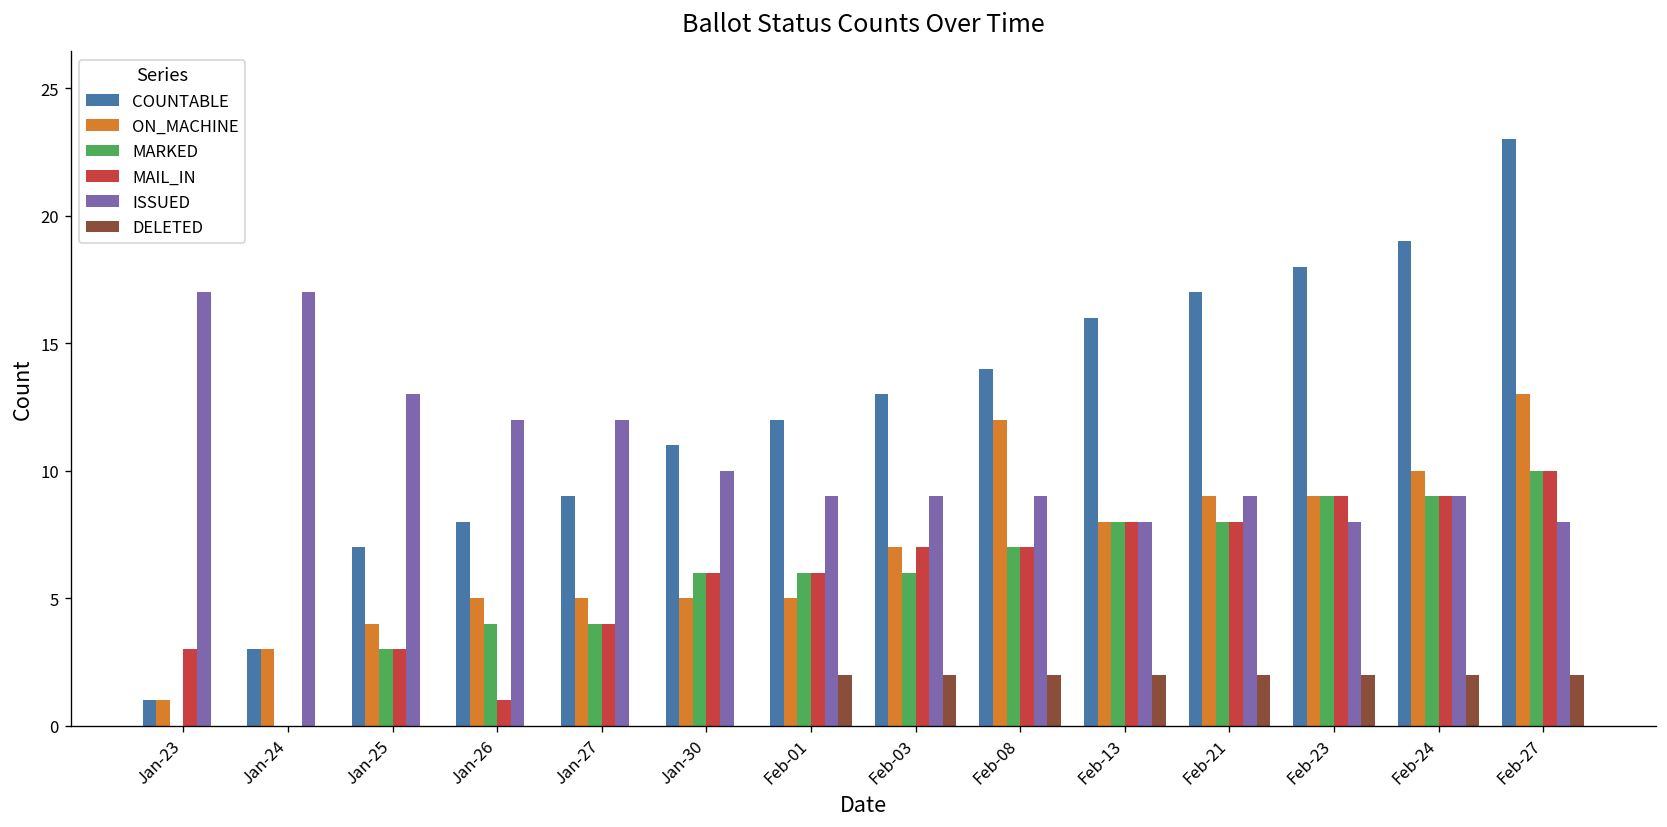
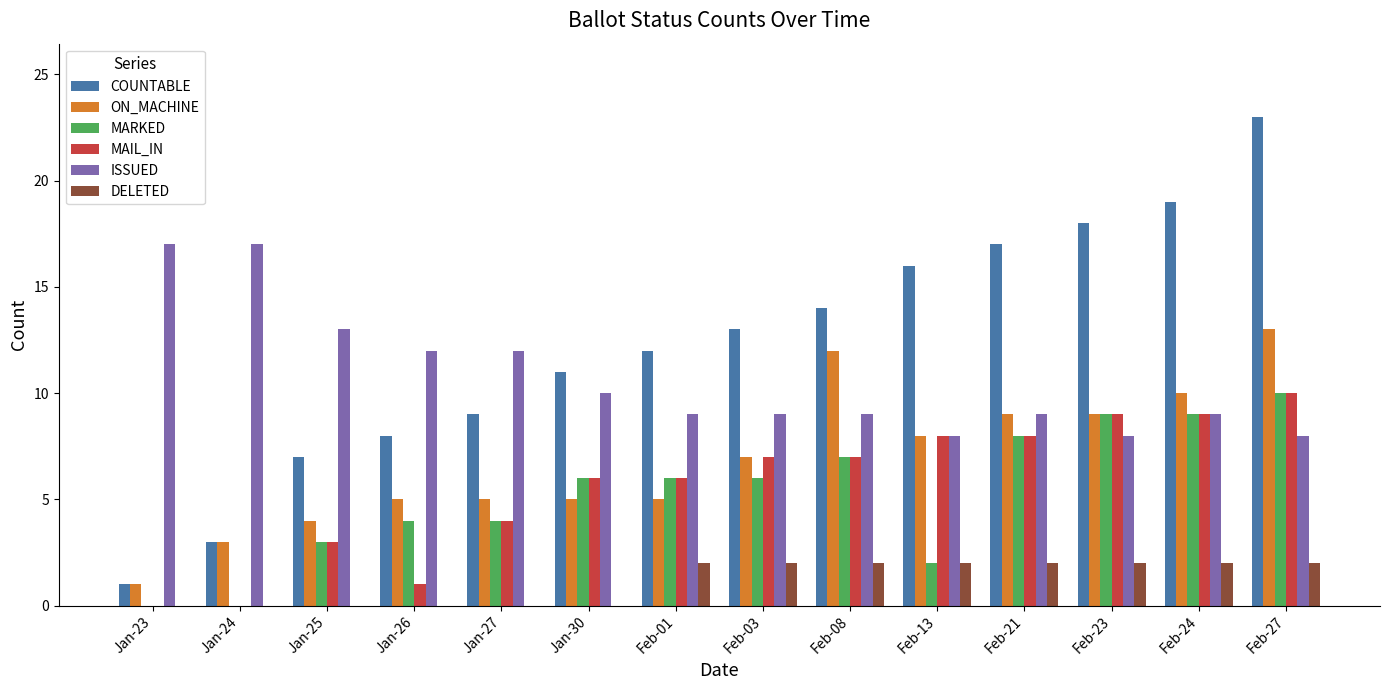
MAIL_IN, Jan-23: 3 -> 0
MARKED, Feb-13: 8 -> 2
